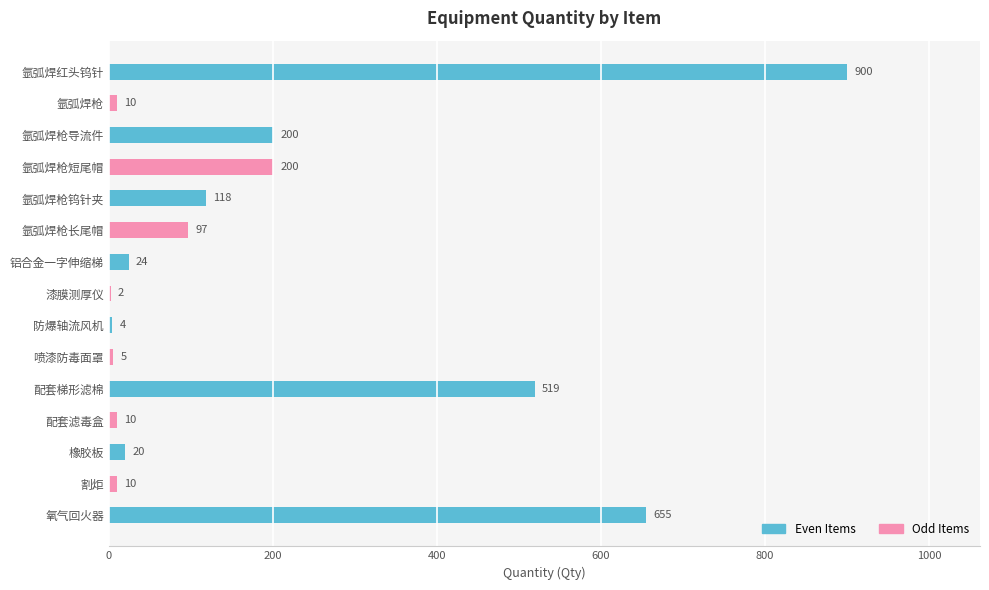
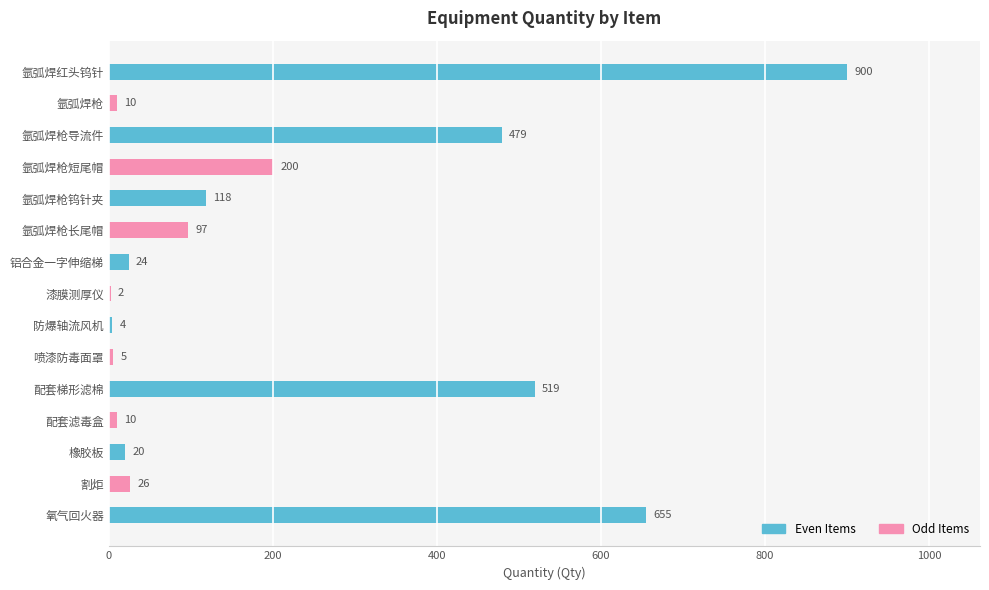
氩弧焊枪导流件: 200 -> 479
割炬: 10 -> 26
